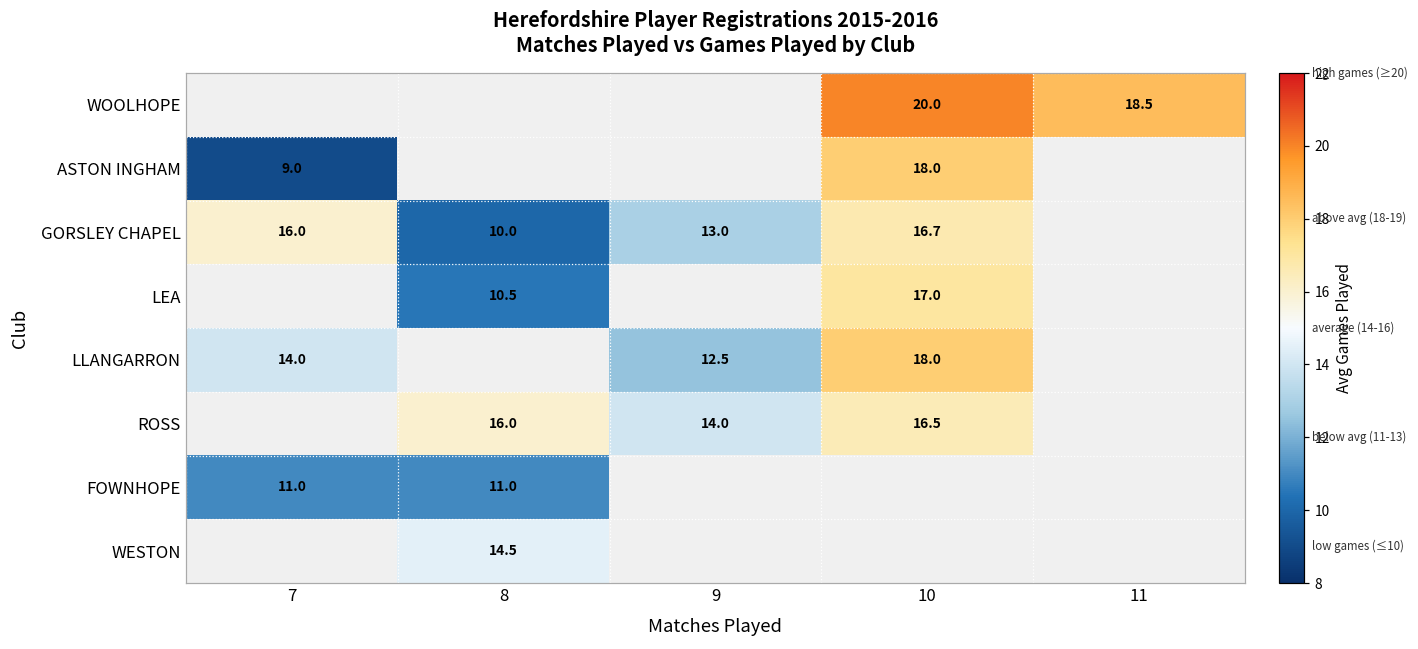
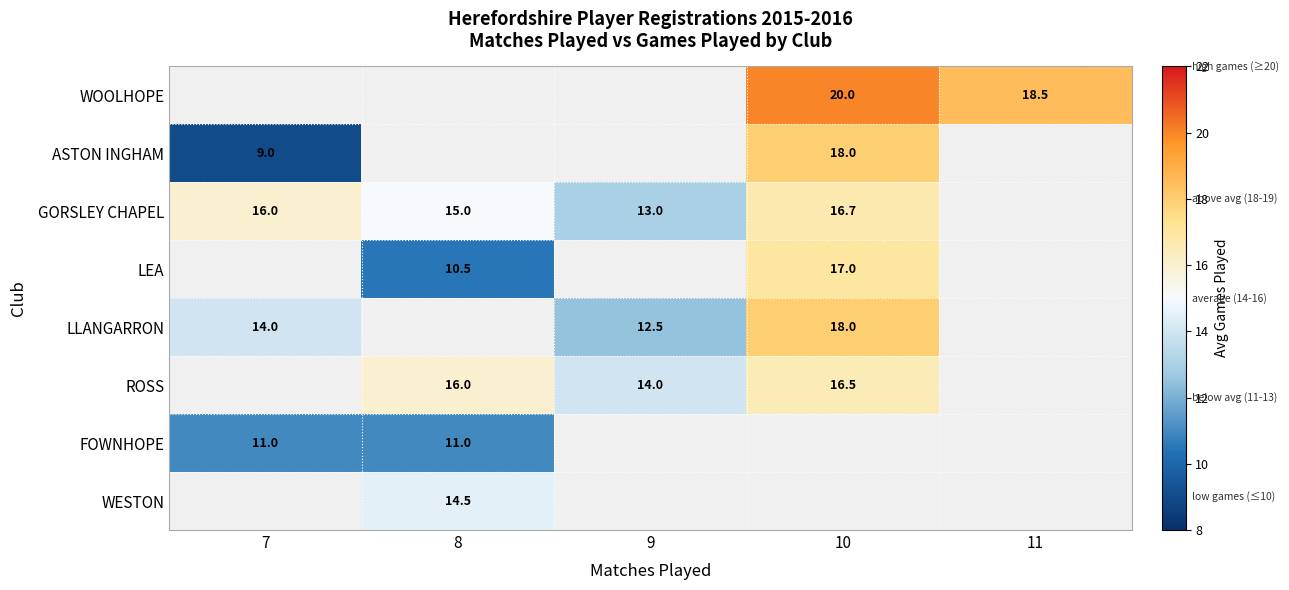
GORSLEY CHAPEL, 8: 10.0 -> 15.0
